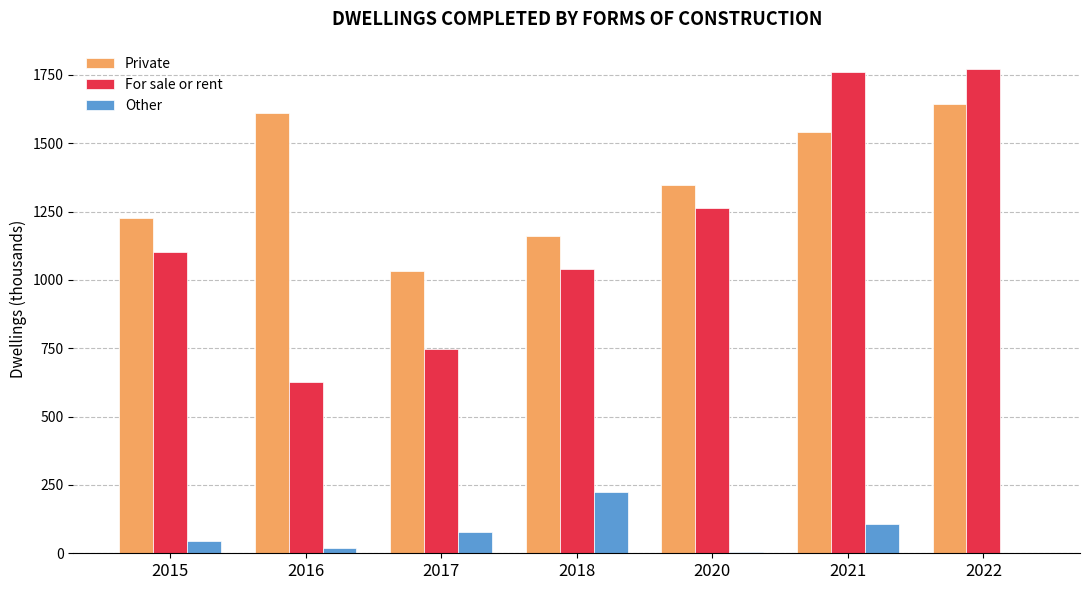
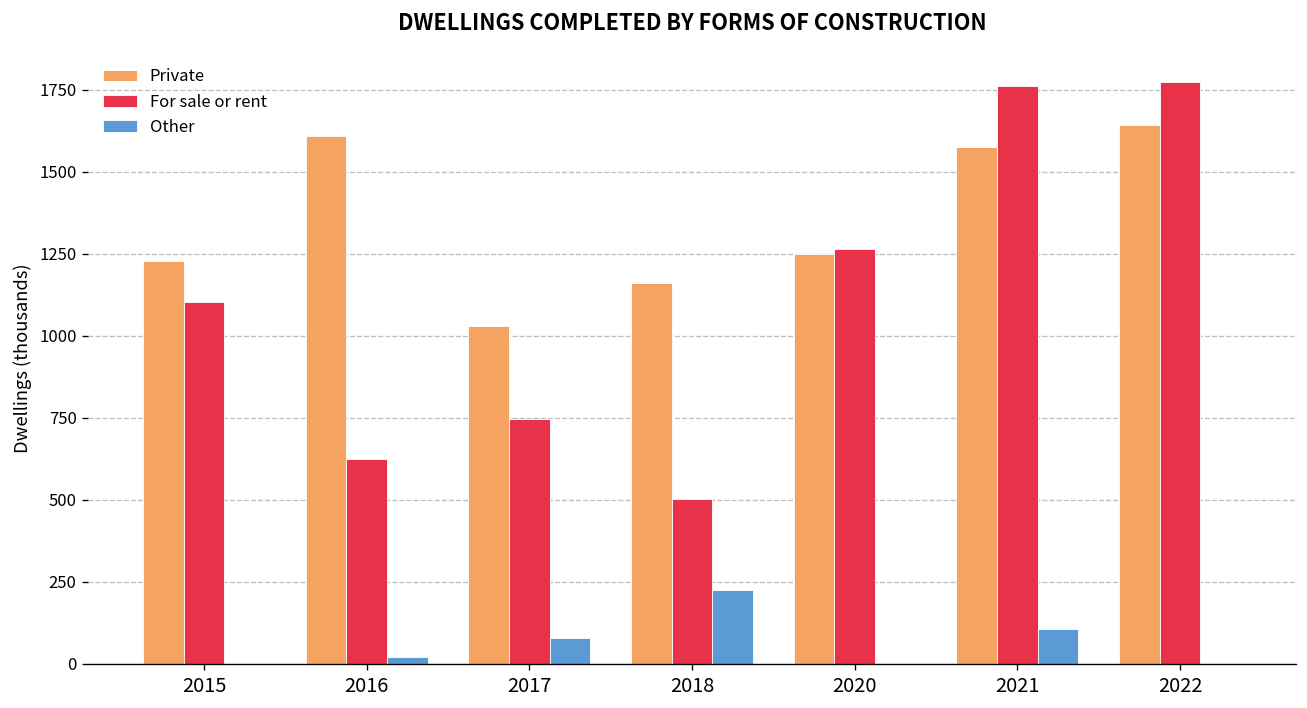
Other, 2015: 50 -> 0
For sale or rent, 2018: 1040 -> 500
Private, 2020: 1350 -> 1250
Private, 2021: 1540 -> 1580
